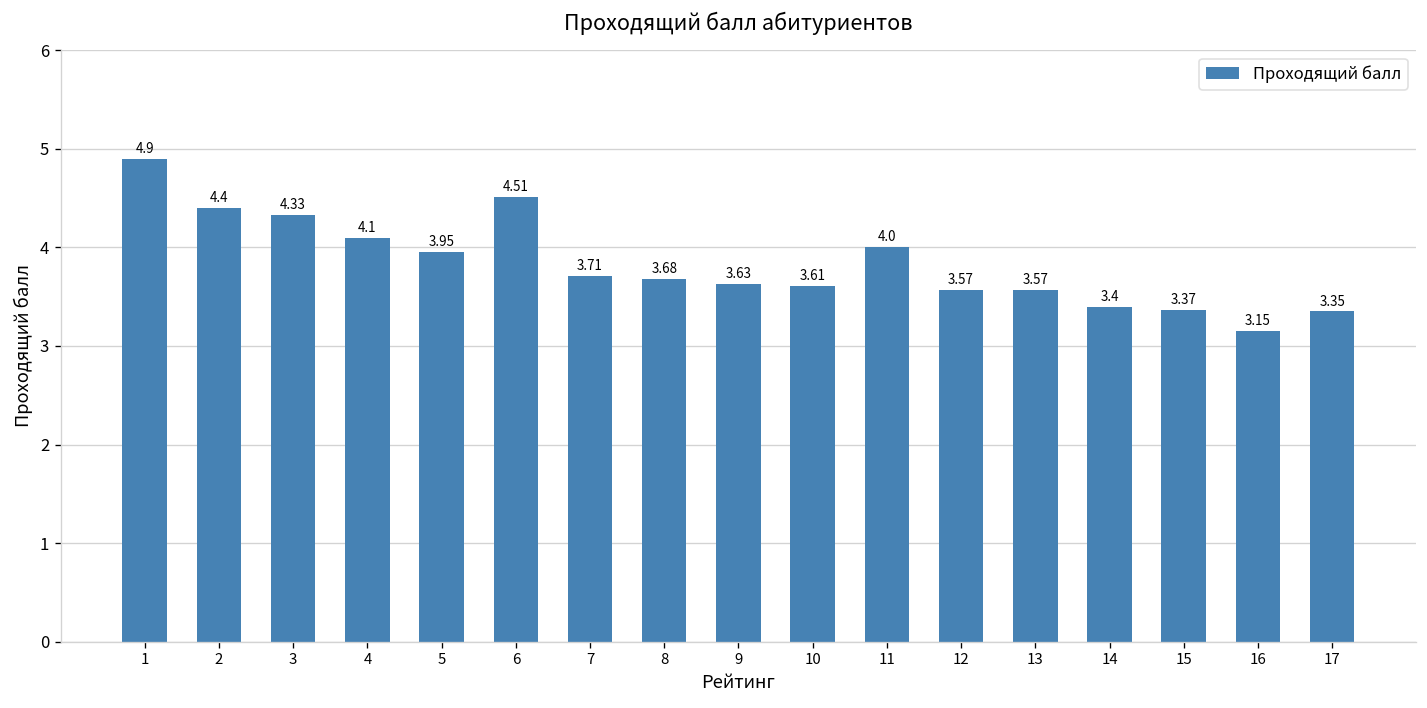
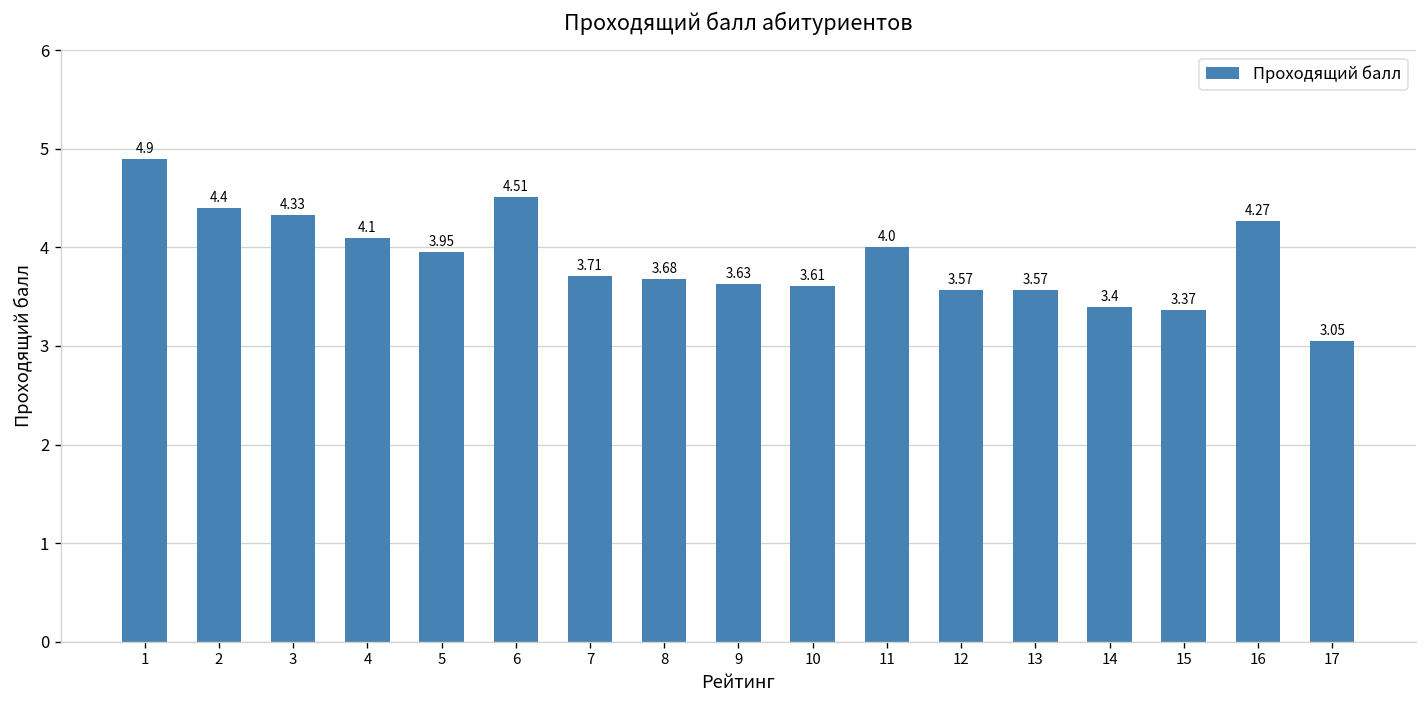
16: 3.15 -> 4.27
17: 3.35 -> 3.05
